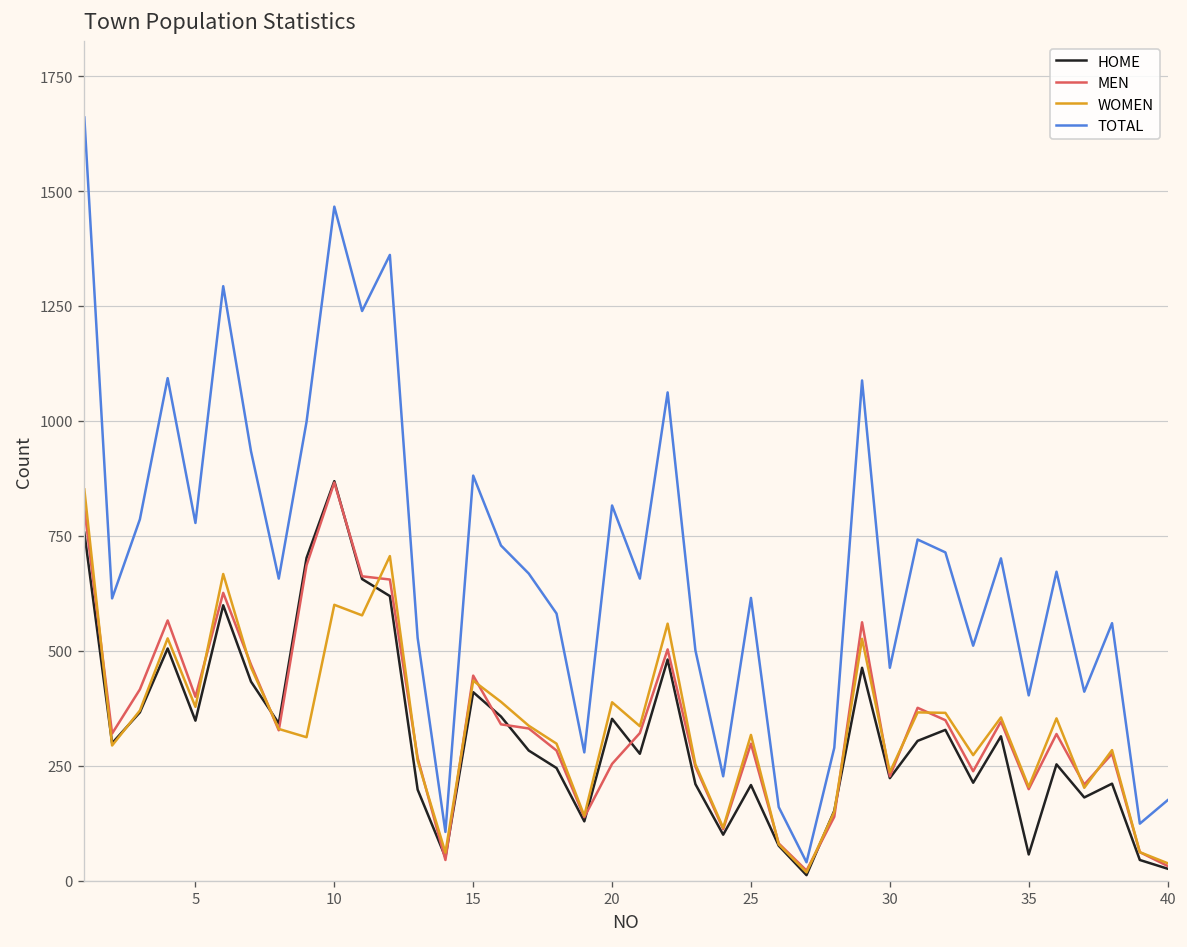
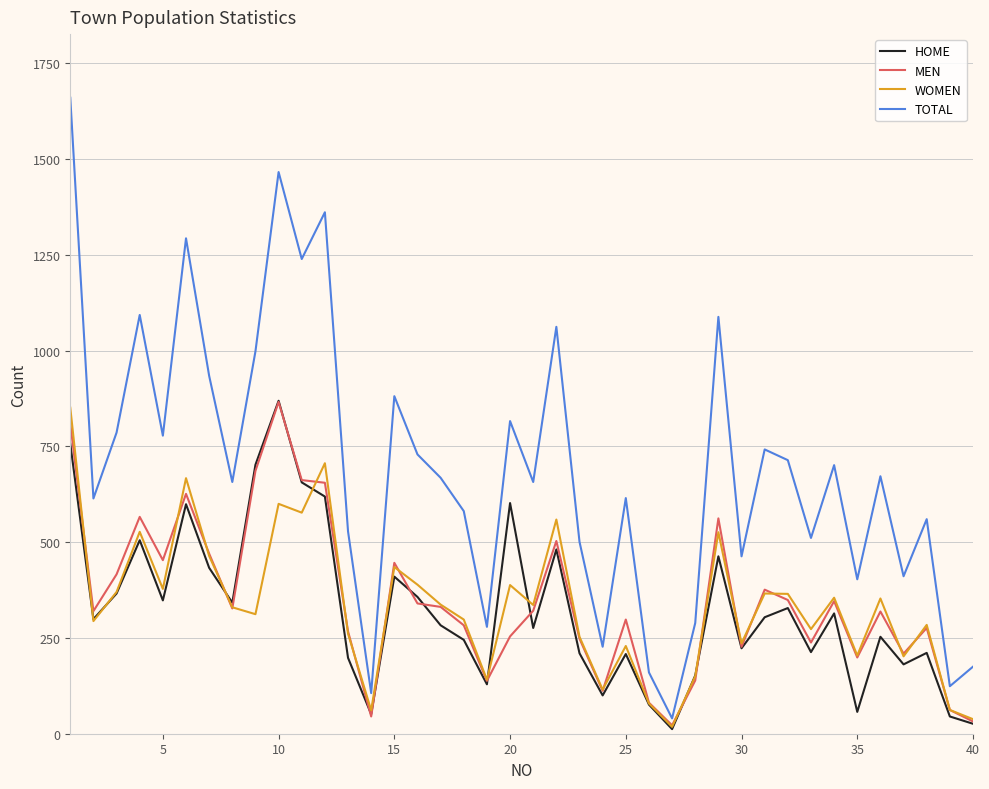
MEN, 5: 400 -> 450
HOME, 20: 350 -> 600
WOMEN, 25: 320 -> 230
